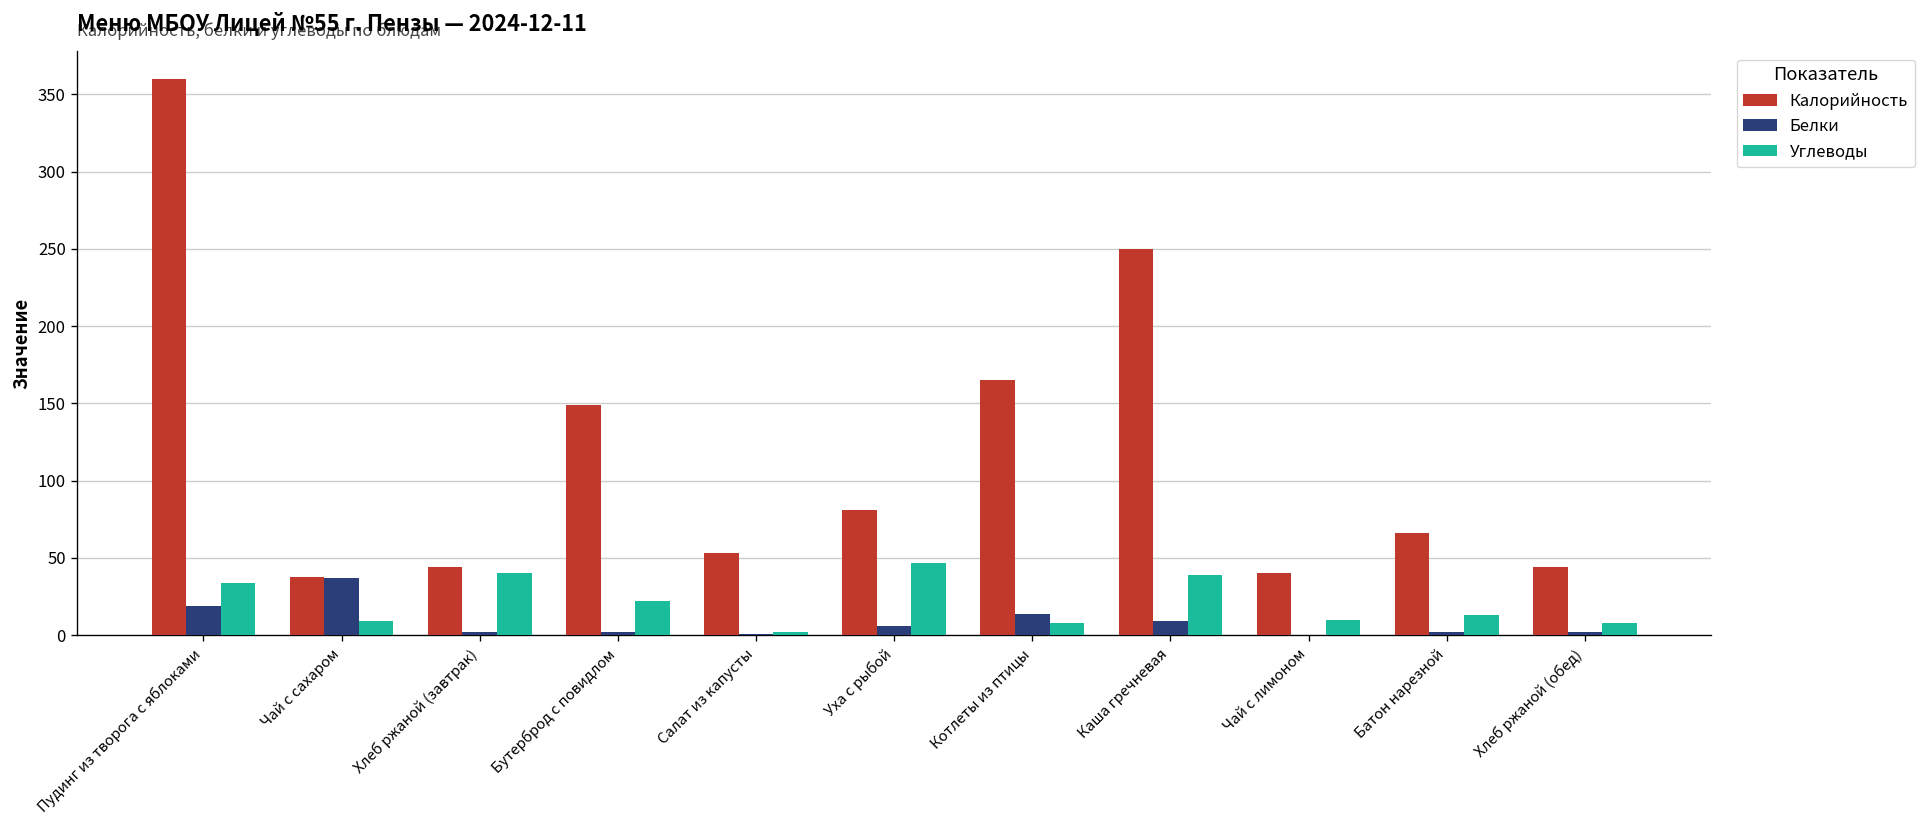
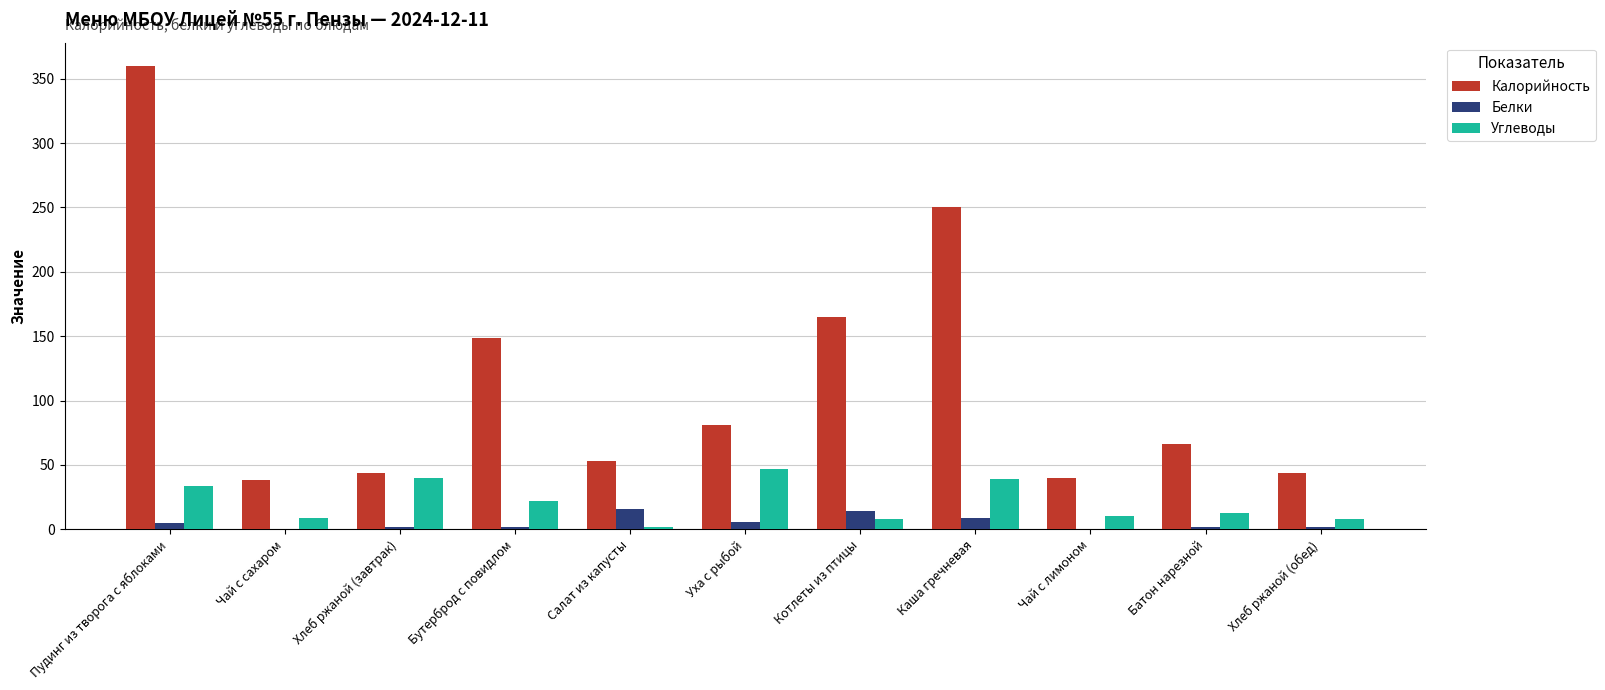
Белки, Пудинг из творога с яблоками: 19 -> 5
Белки, Чай с сахаром: 37 -> 0
Белки, Салат из капусты: 1 -> 16
